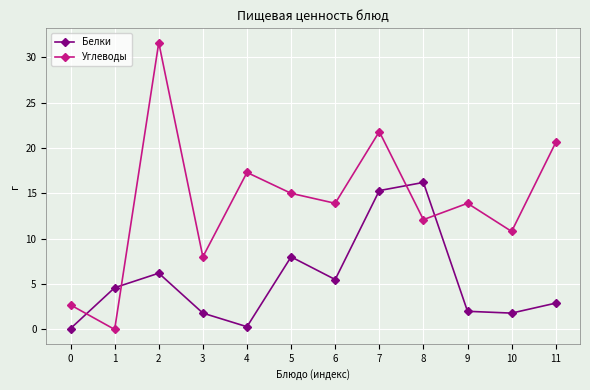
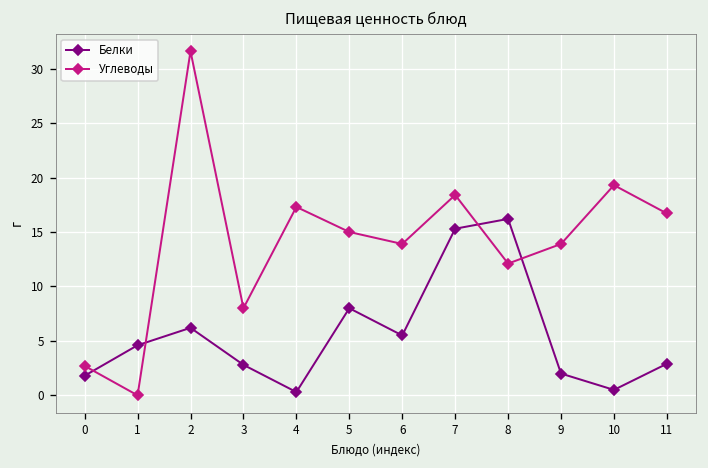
Белки, 0: 0 -> 2
Белки, 3: 2 -> 3
Углеводы, 7: 22 -> 18
Белки, 10: 2 -> 1
Углеводы, 10: 11 -> 19
Углеводы, 11: 21 -> 17
